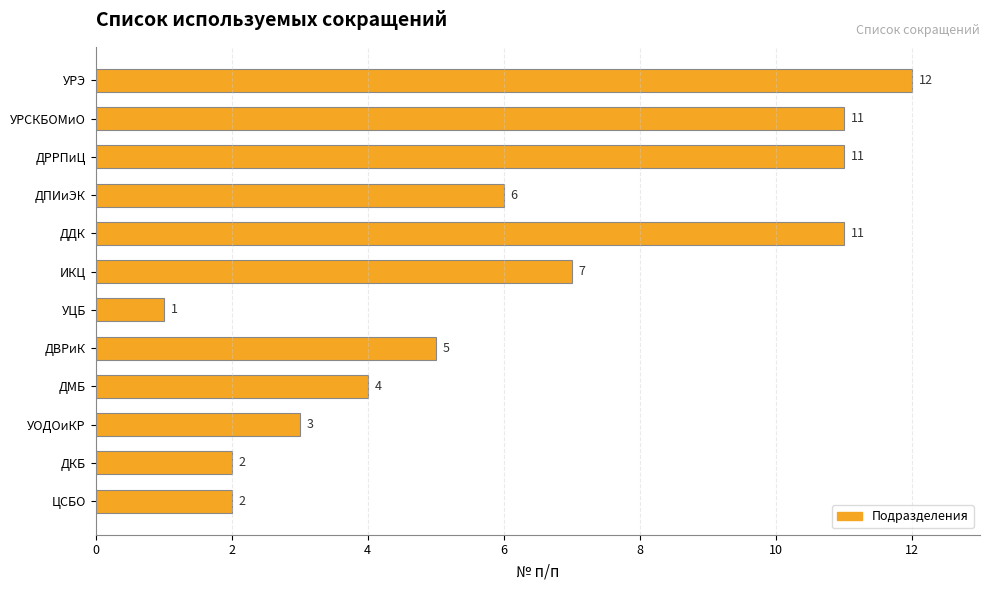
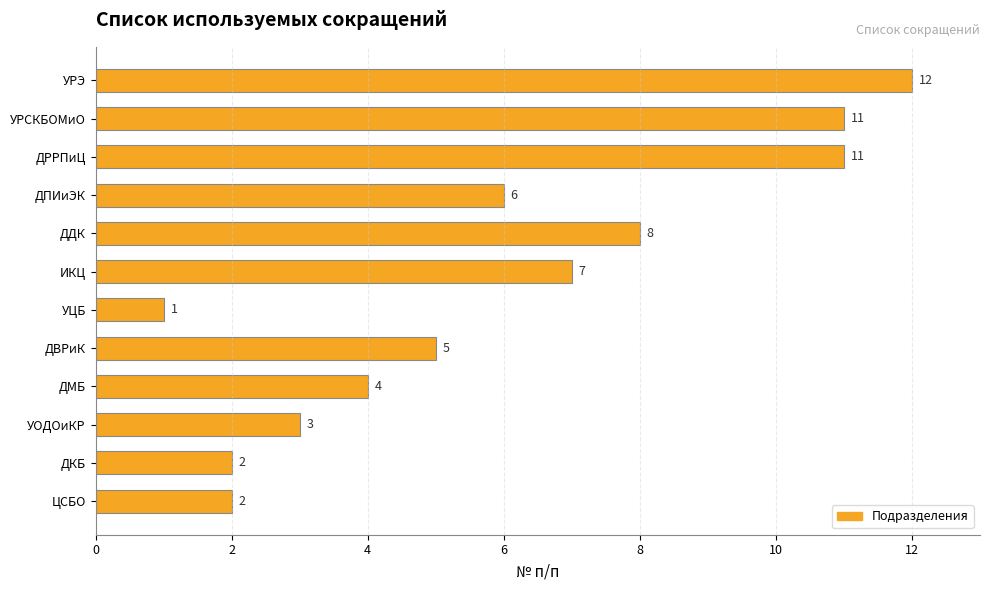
ДДК: 11 -> 8
